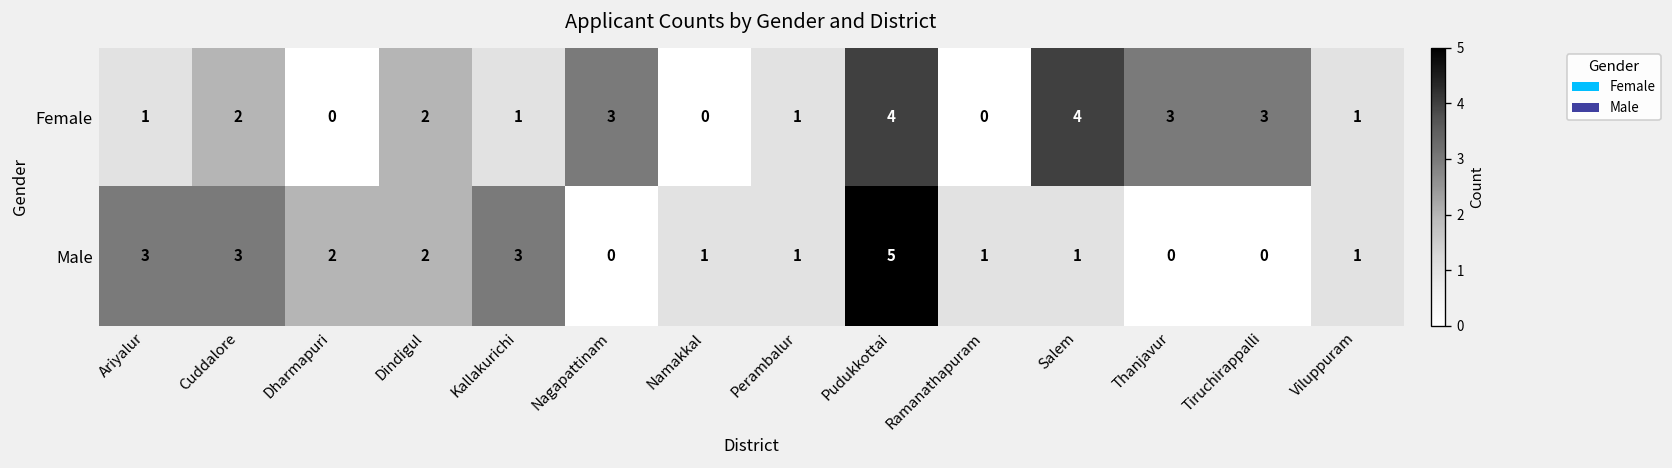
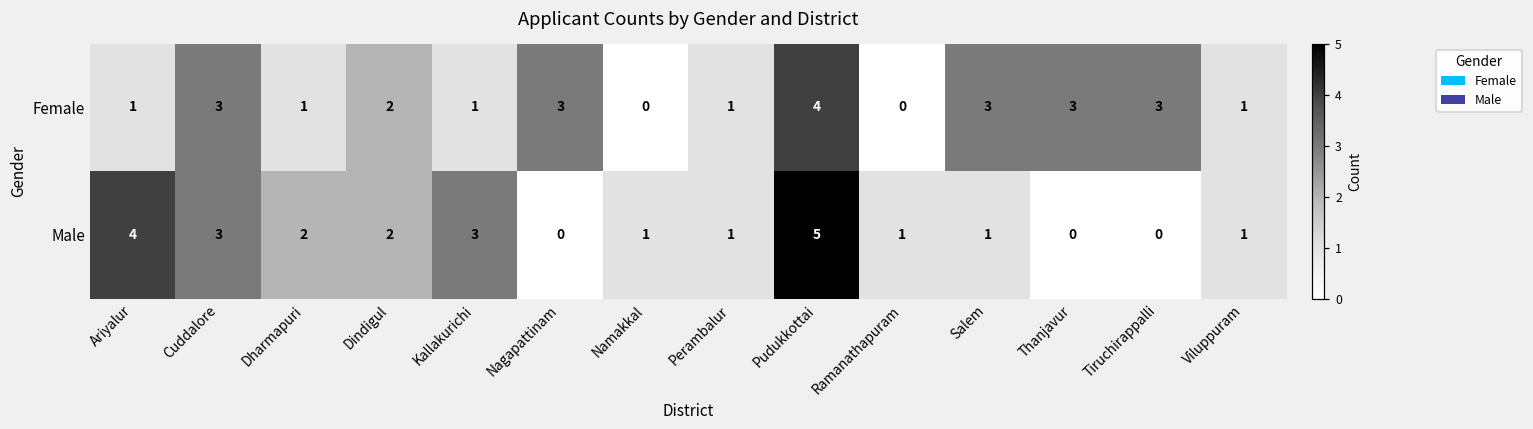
Female, Cuddalore: 2 -> 3
Female, Dharmapuri: 0 -> 1
Female, Salem: 4 -> 3
Male, Ariyalur: 3 -> 4
